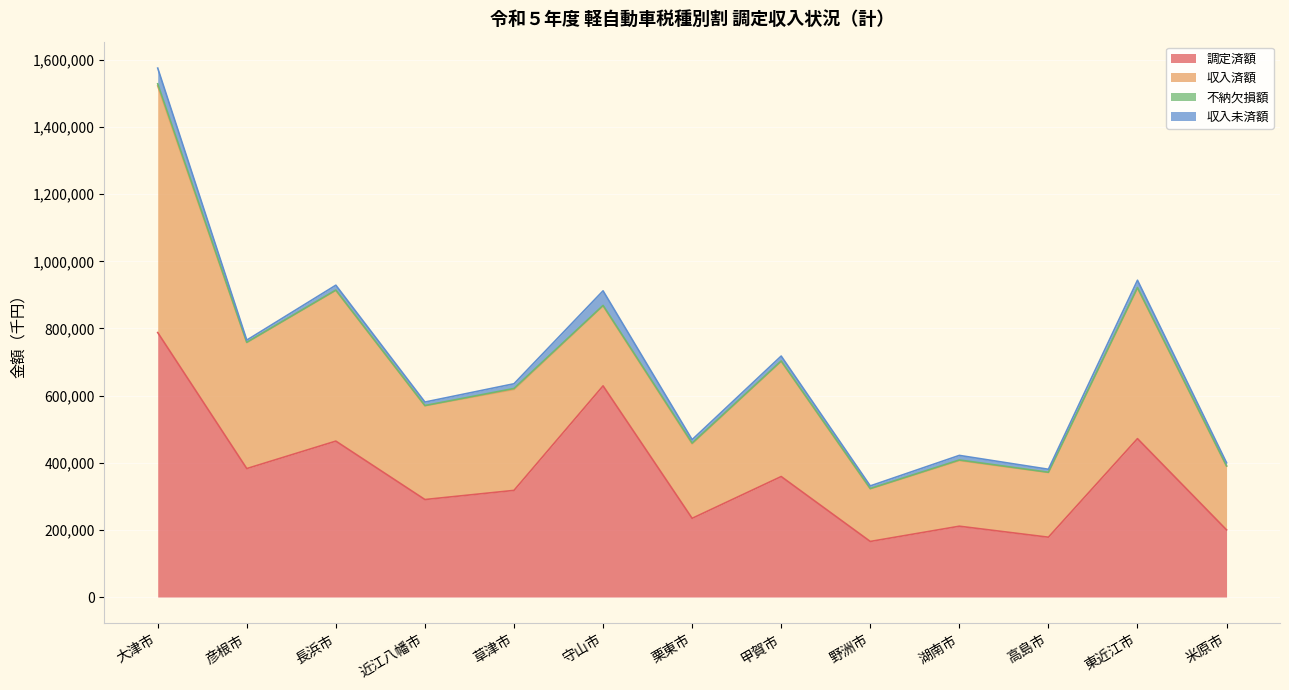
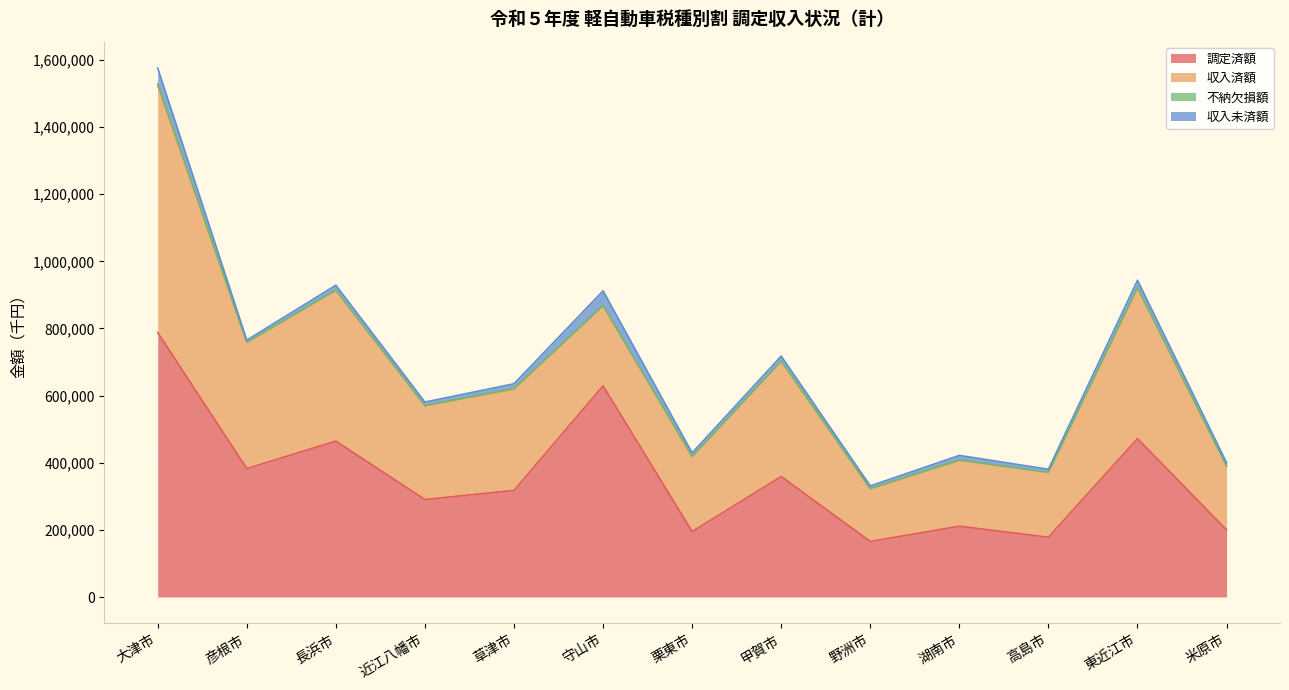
調定済額, 栗東市: 230,000 -> 200,000
